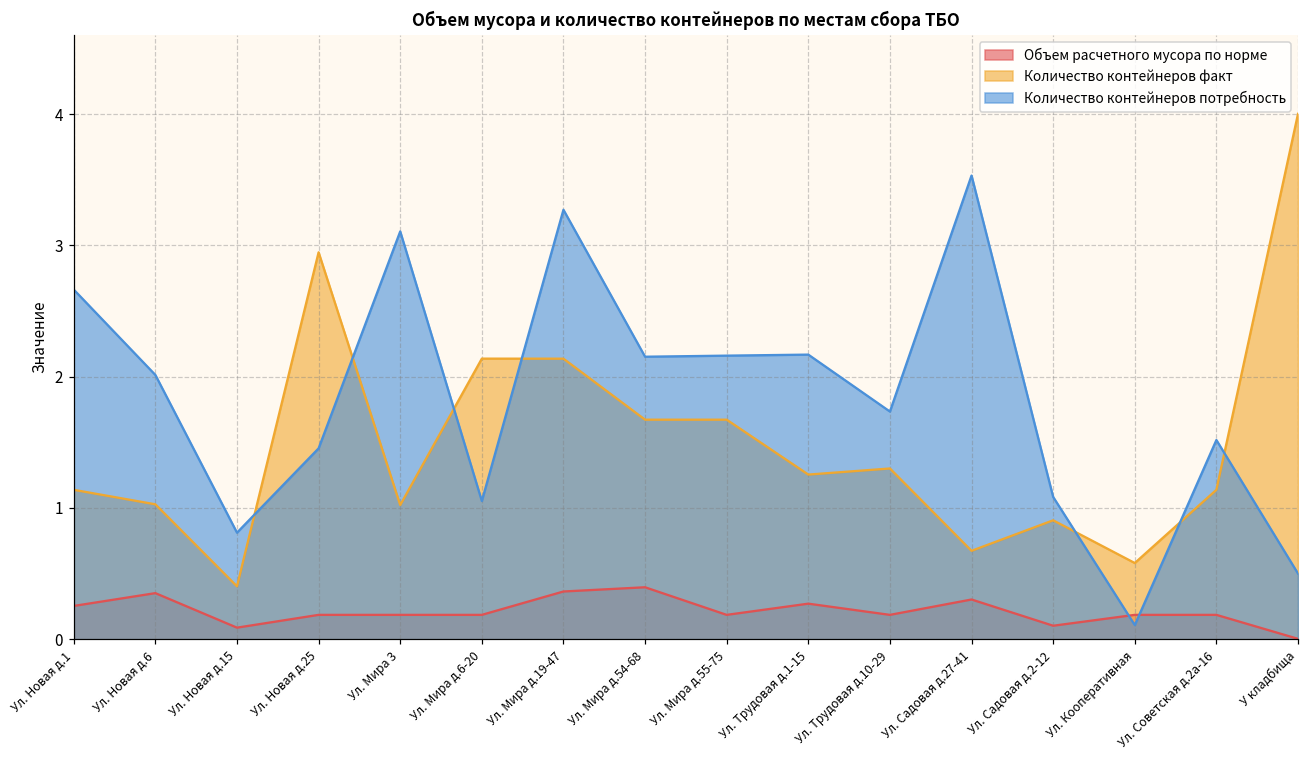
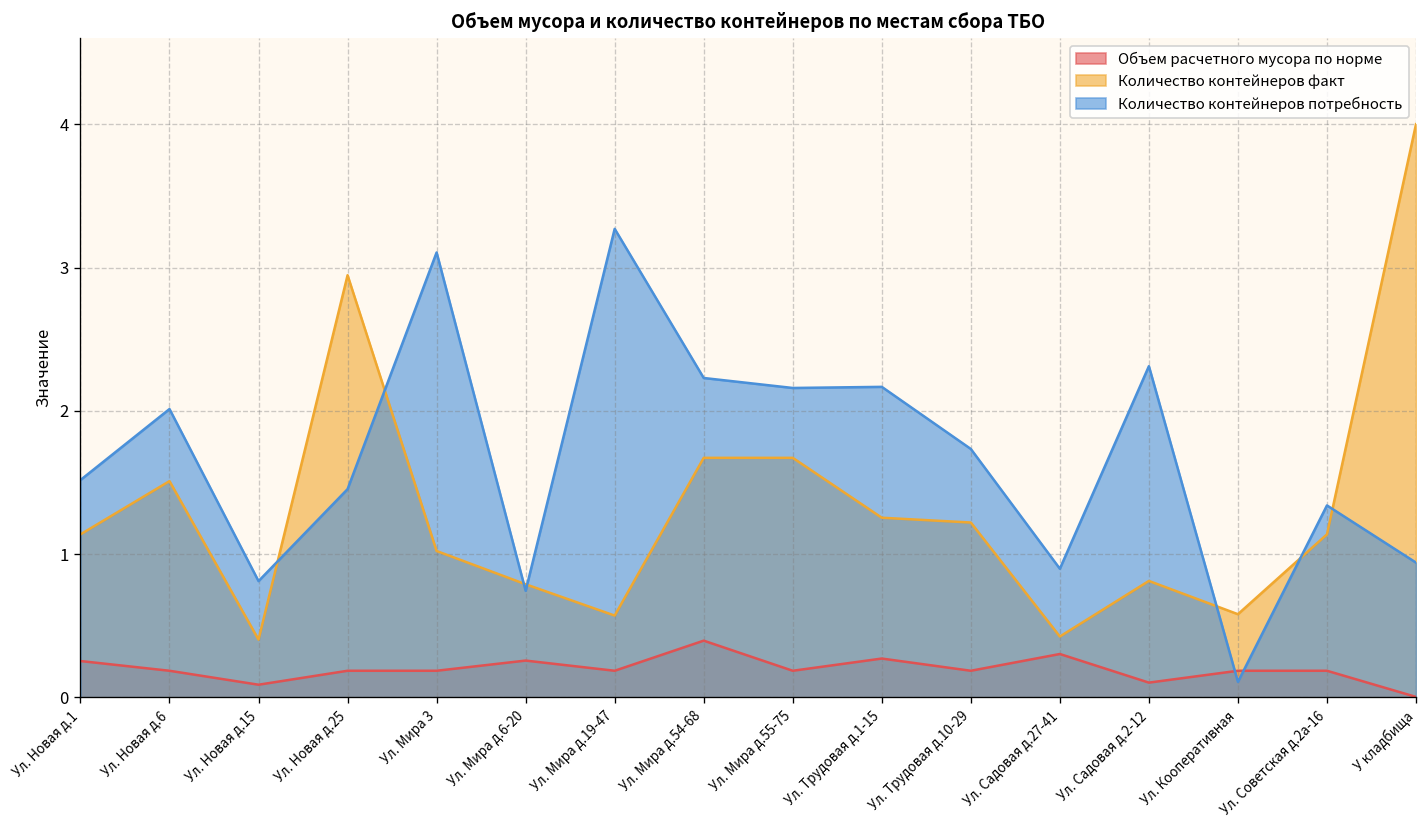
Количество контейнеров потребность, Ул. Новая д.1: 2.66 -> 1.52
Объем расчетного мусора по норме, Ул. Новая д.6: 0.35 -> 0.19
Количество контейнеров факт, Ул. Новая д.6: 1.03 -> 1.51
Объем расчетного мусора по норме, Ул. Мира д.6-20: 0.19 -> 0.26
Количество контейнеров факт, Ул. Мира д.6-20: 2.14 -> 0.79
Количество контейнеров потребность, Ул. Мира д.6-20: 1.05 -> 0.74
Объем расчетного мусора по норме, Ул. Мира д.19-47: 0.36 -> 0.19
Количество контейнеров факт, Ул. Мира д.19-47: 2.14 -> 0.57
Количество контейнеров потребность, Ул. Мира д.54-68: 2.15 -> 2.23
Количество контейнеров факт, Ул. Трудовая д.10-29: 1.30 -> 1.22
Количество контейнеров факт, Ул. Садовая д.27-41: 0.67 -> 0.42
Количество контейнеров потребность, Ул. Садовая д.27-41: 3.53 -> 0.90
Количество контейнеров факт, Ул. Садовая д.2-12: 0.91 -> 0.81
Количество контейнеров потребность, Ул. Садовая д.2-12: 1.08 -> 2.31
Количество контейнеров потребность, Ул. Советская д.2а-16: 1.52 -> 1.34
Количество контейнеров потребность, У кладбища: 0.50 -> 0.94
